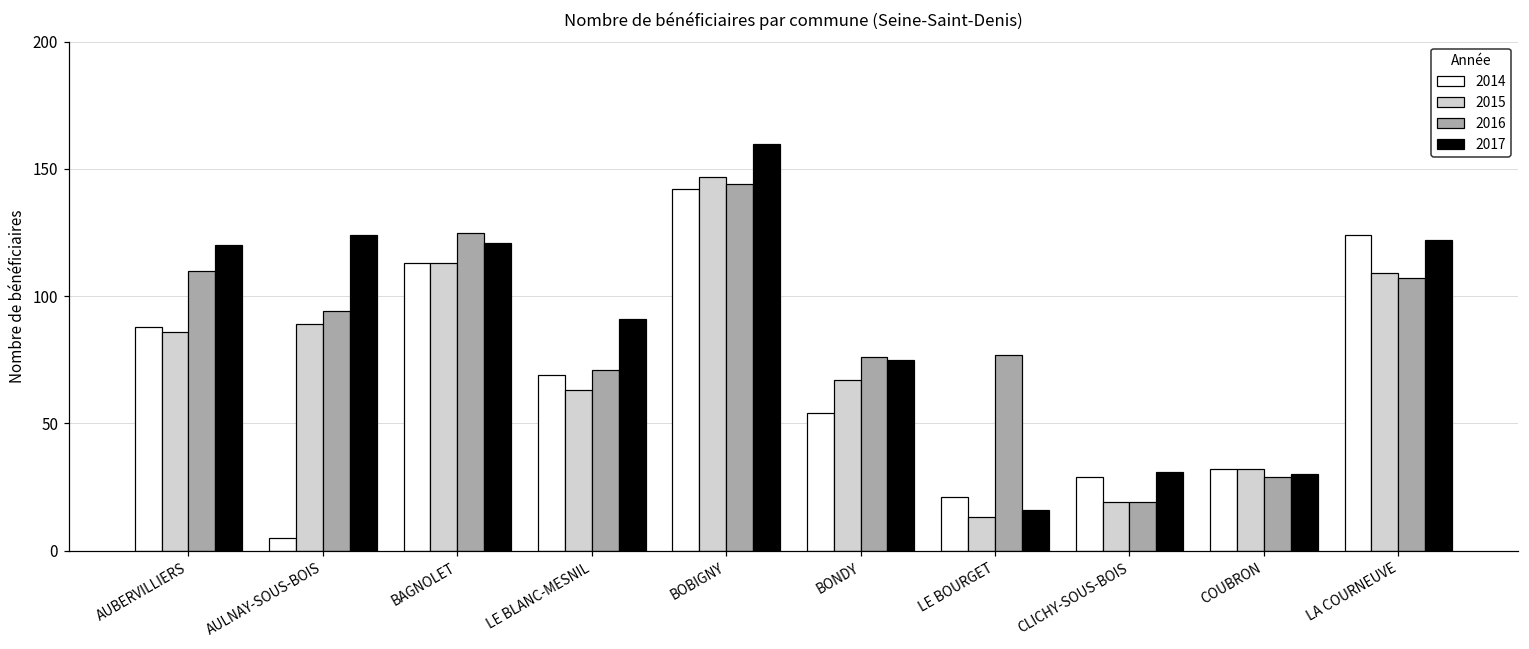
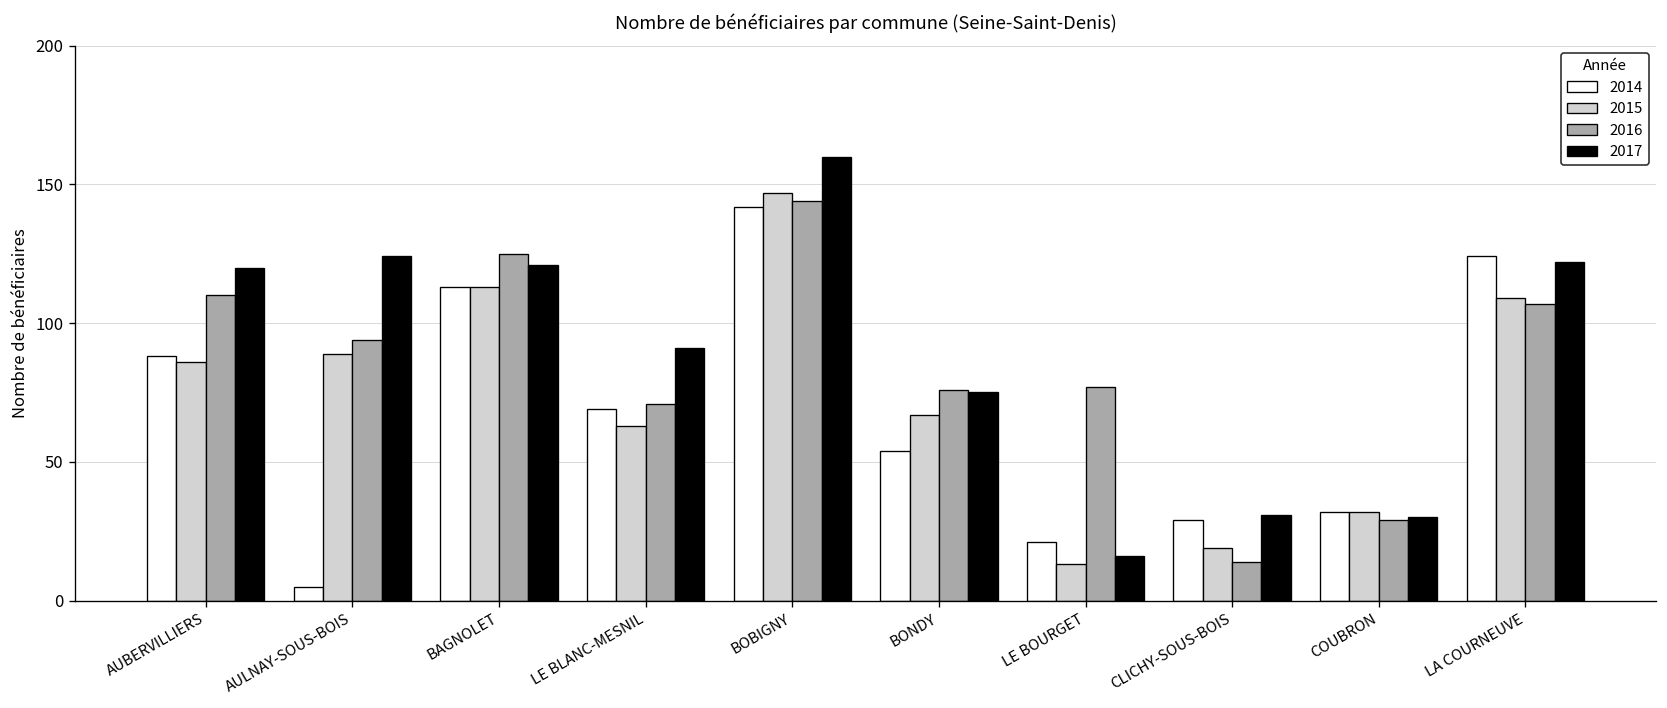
2016, CLICHY-SOUS-BOIS: 19 -> 14
